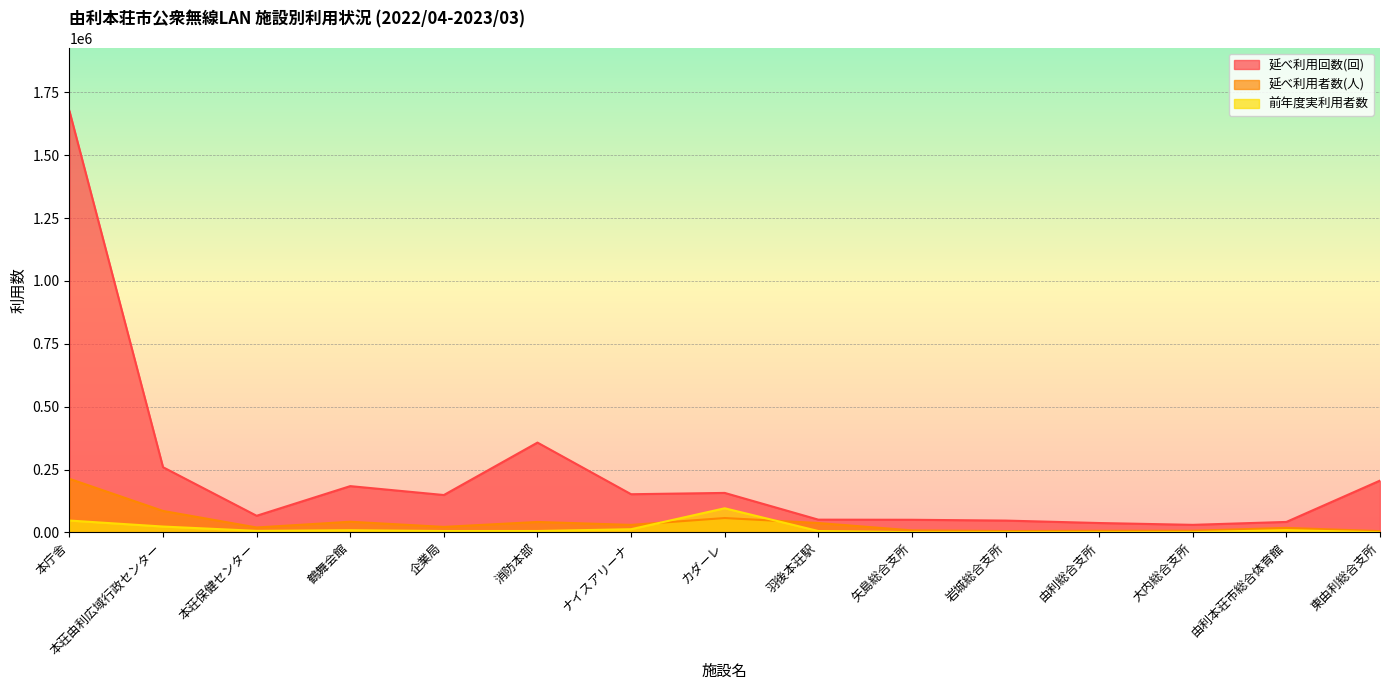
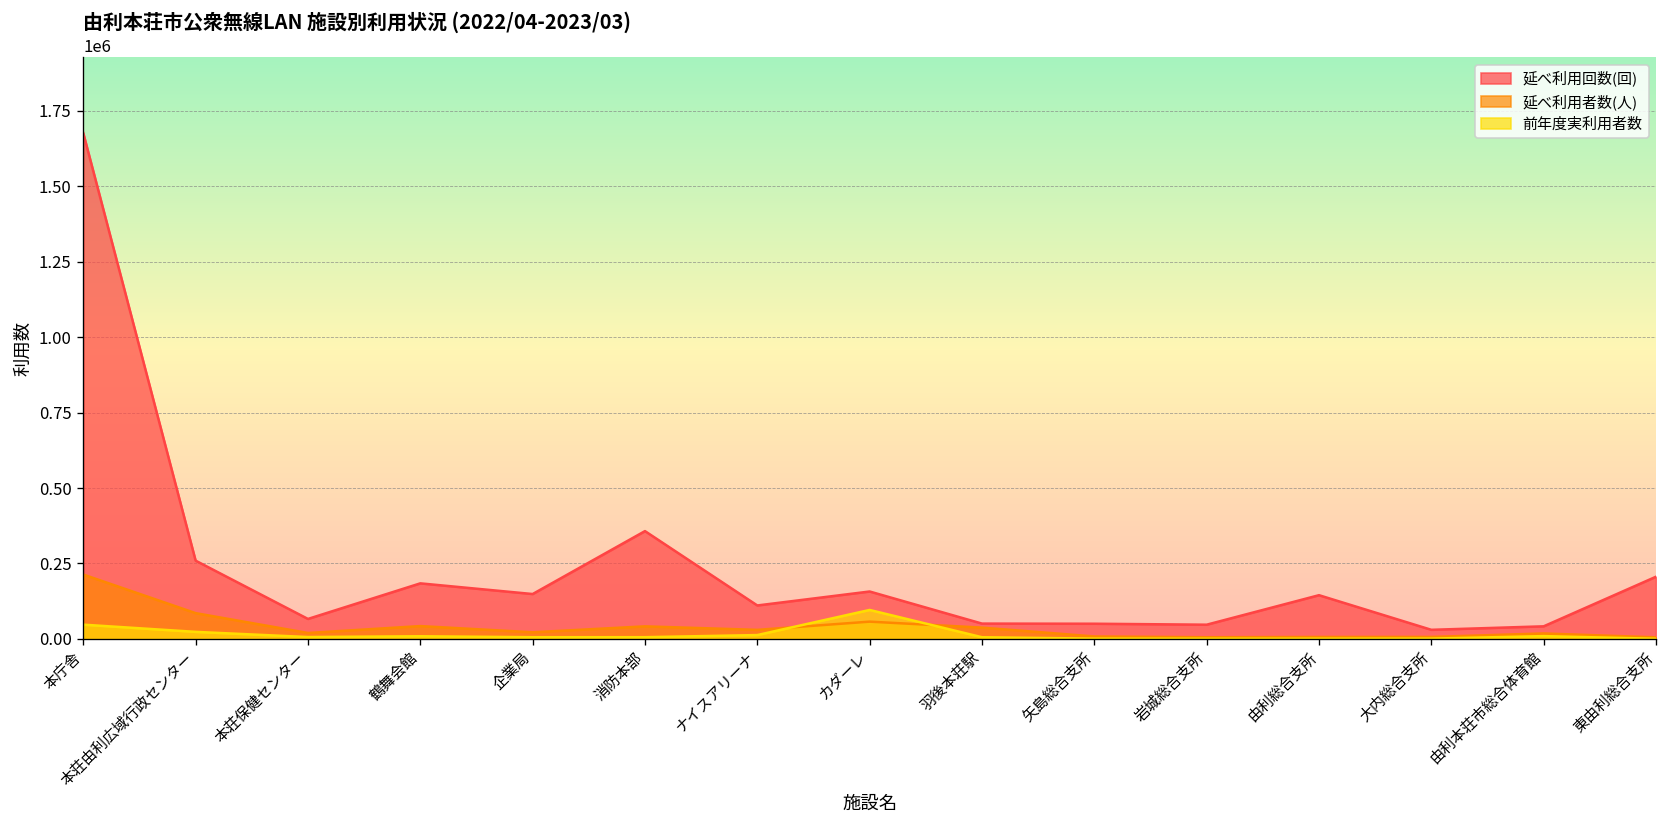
延べ利用回数(回), ナイスアリーナ: 150000 -> 110000
延べ利用回数(回), 由利総合支所: 40000 -> 150000
